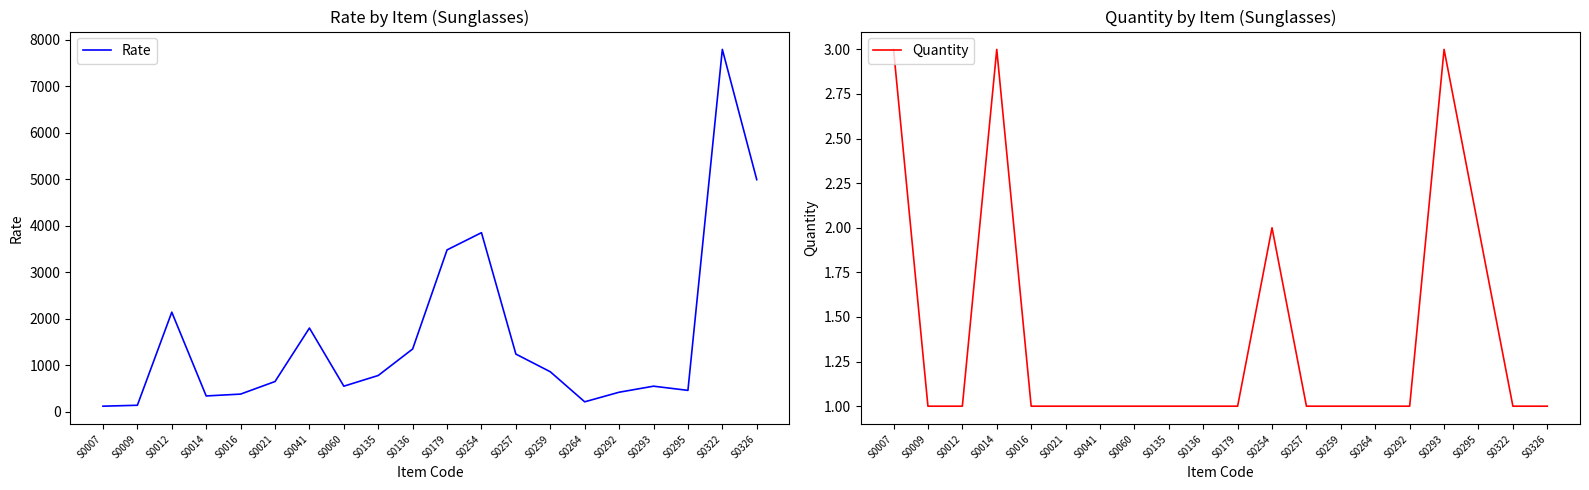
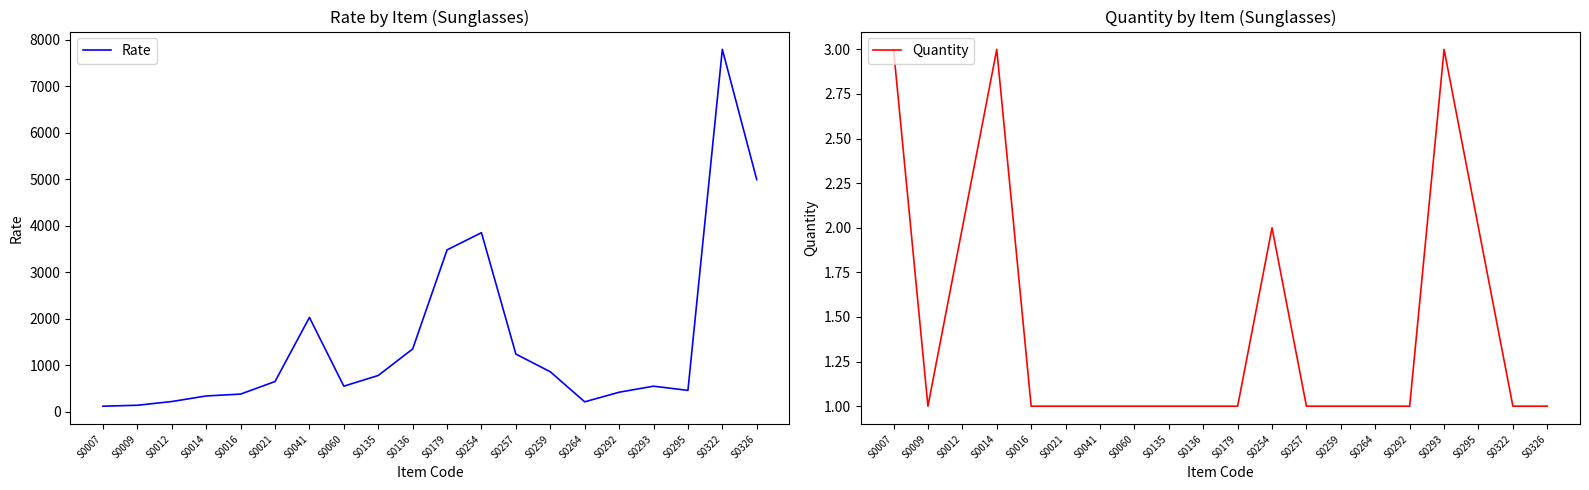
Rate by Item (Sunglasses), S0012: 2100 -> 200
Rate by Item (Sunglasses), S0041: 1800 -> 2000
Quantity by Item (Sunglasses), S0012: 1 -> 2
